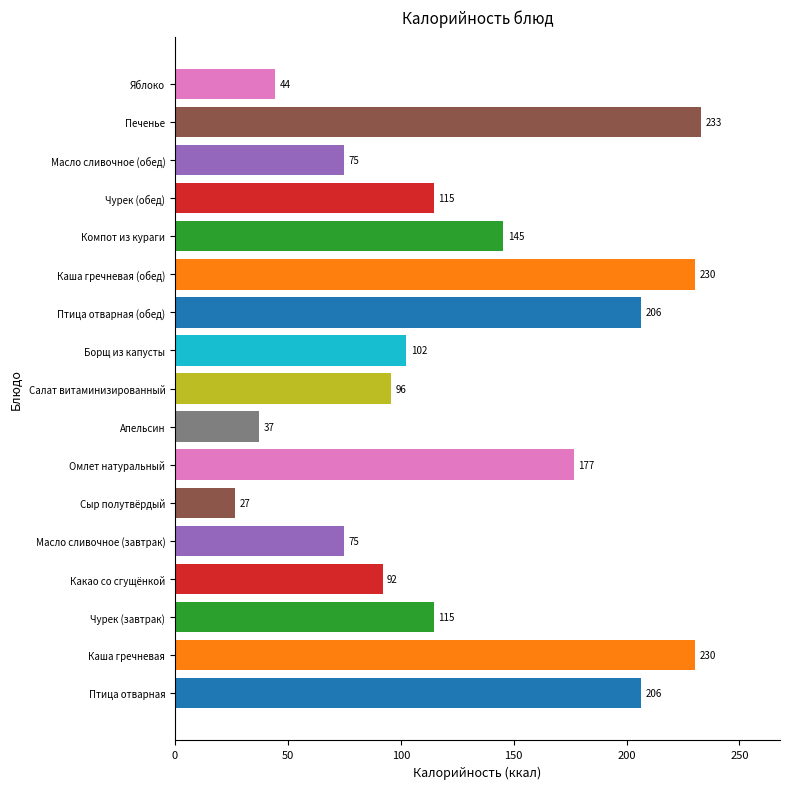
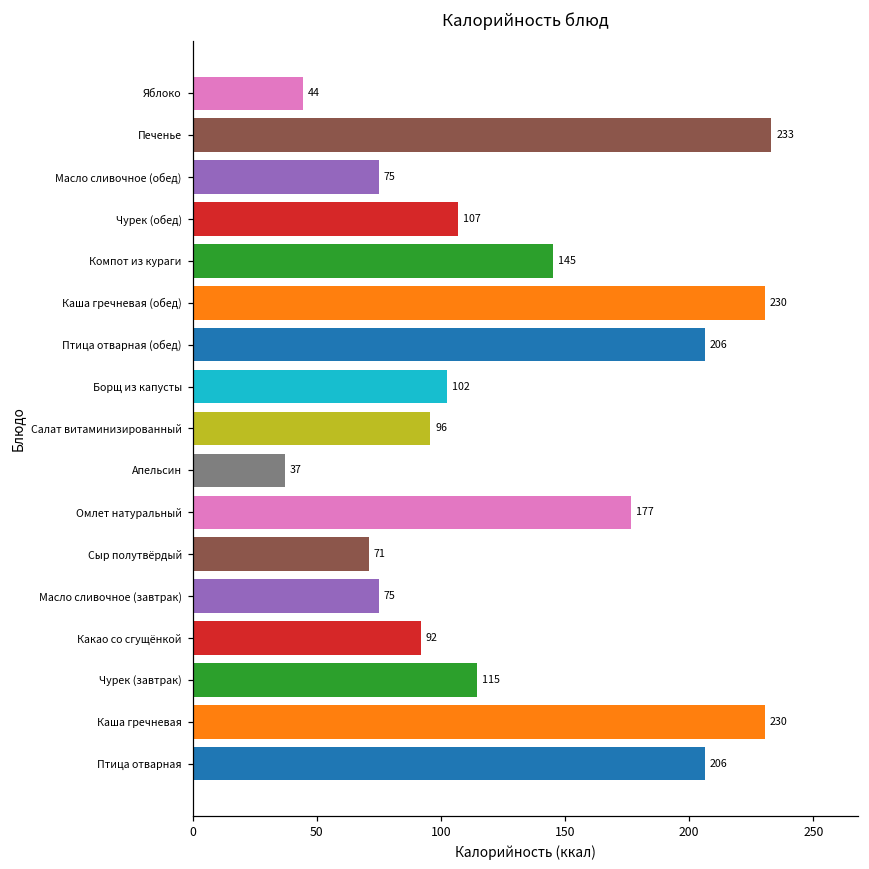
Чурек (обед): 115 -> 107
Сыр полутвёрдый: 27 -> 71
